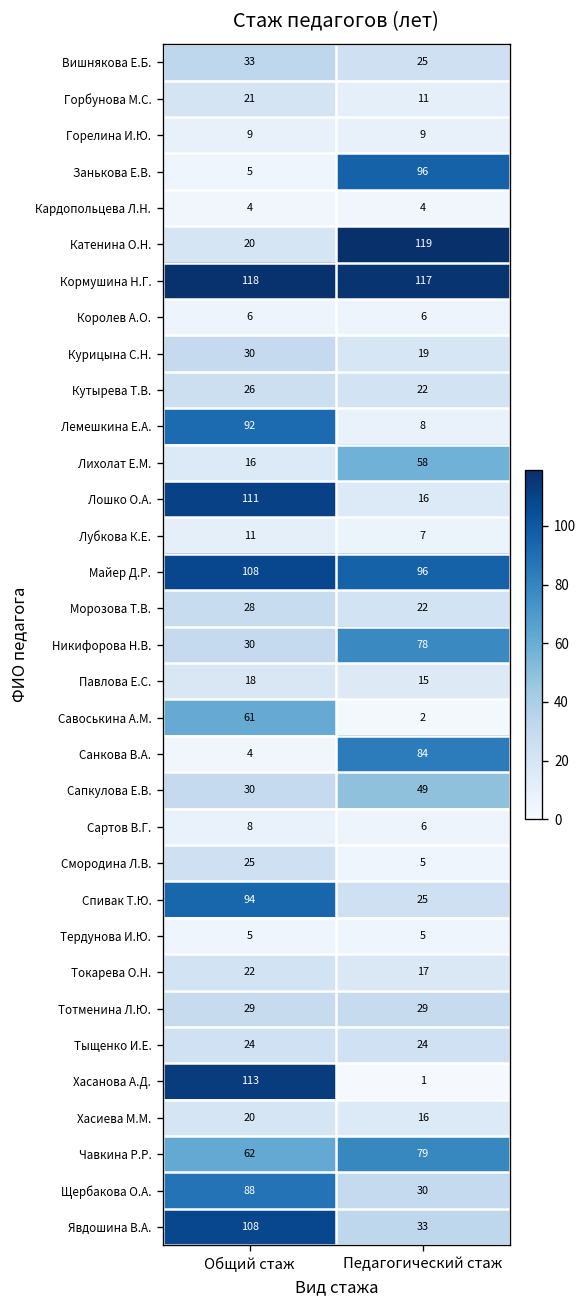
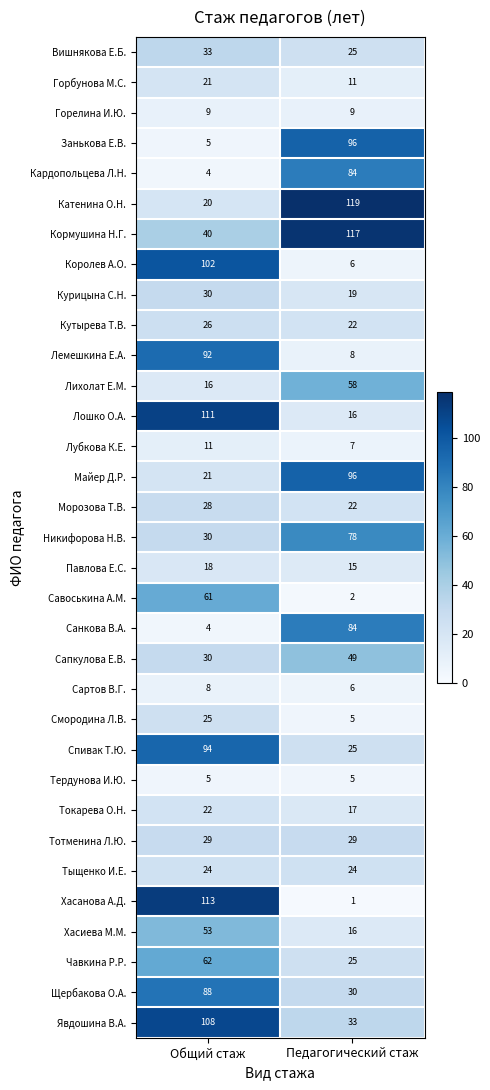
Кардопольцева Л.Н., Педагогический стаж: 4 -> 84
Кормушина Н.Г., Общий стаж: 118 -> 40
Королев А.О., Общий стаж: 6 -> 102
Майер Д.Р., Общий стаж: 108 -> 21
Хасиева М.М., Общий стаж: 20 -> 53
Чавкина Р.Р., Педагогический стаж: 79 -> 25
